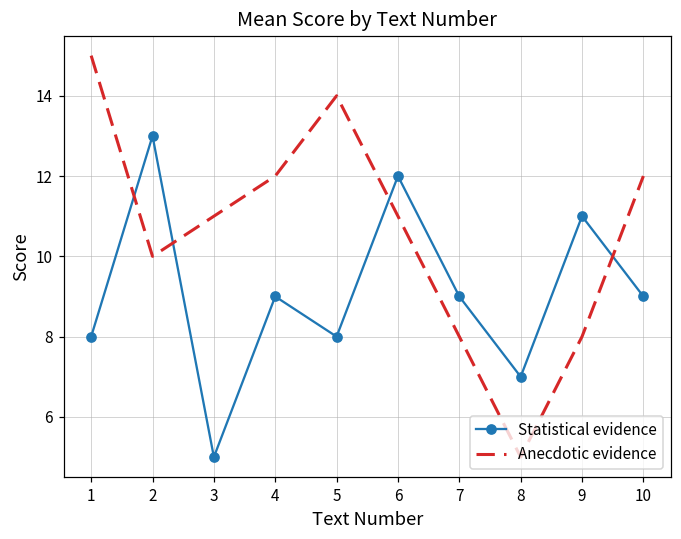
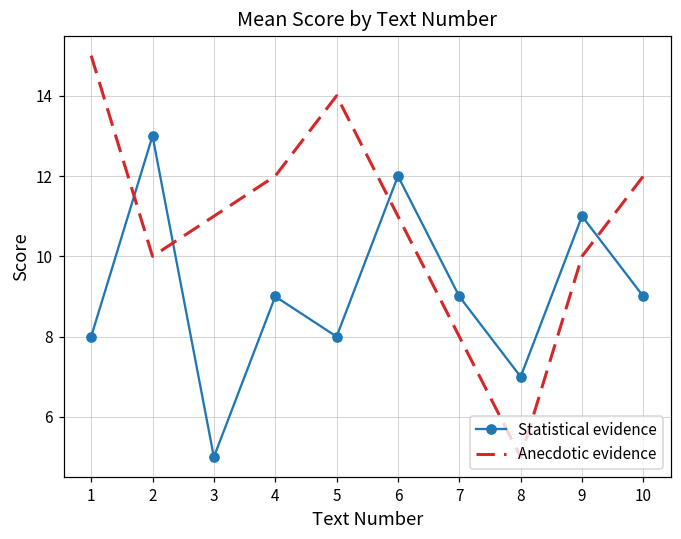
Anecdotic evidence, 9: 8 -> 10
